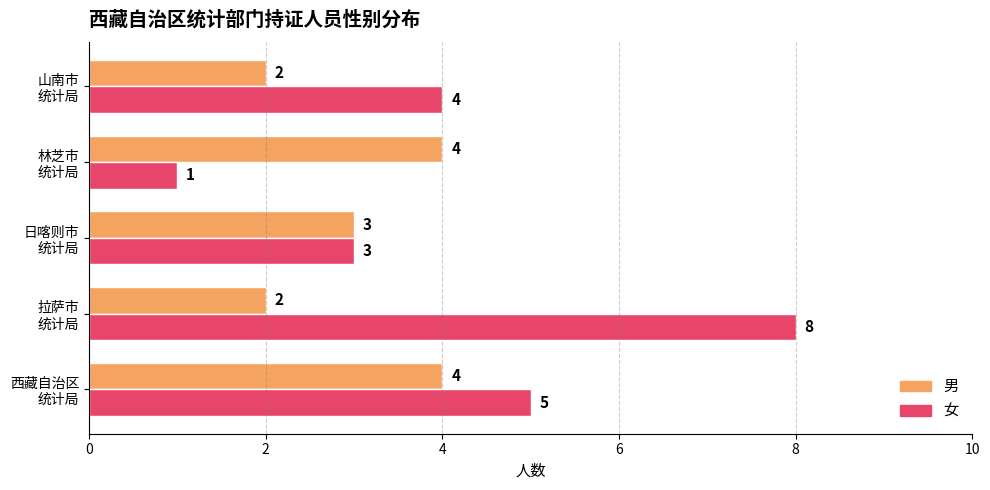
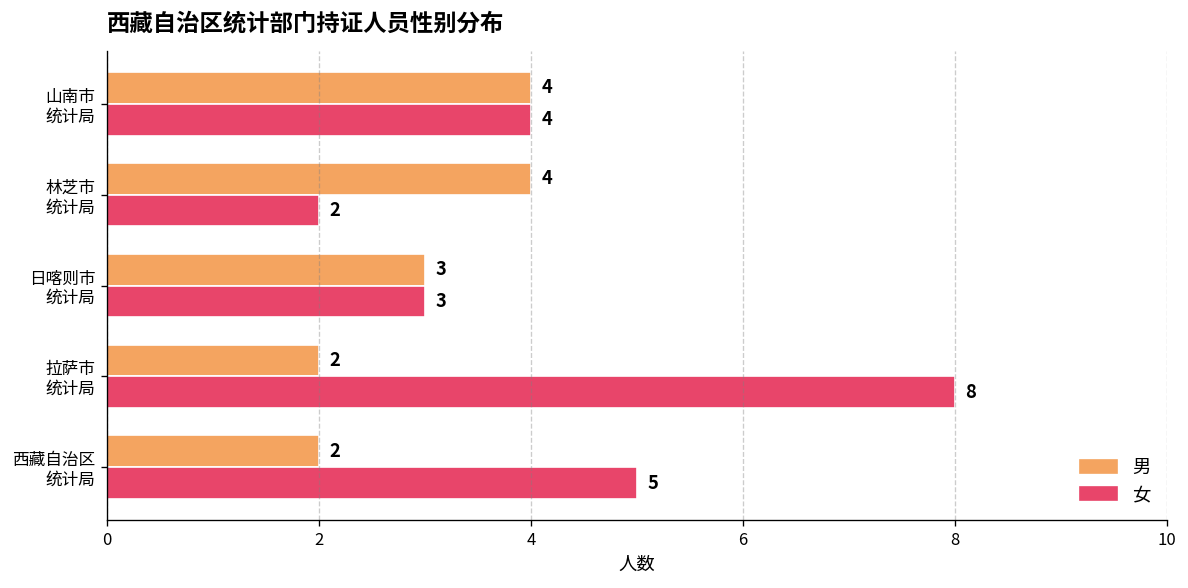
男, 山南市 统计局: 2 -> 4
女, 林芝市 统计局: 1 -> 2
男, 西藏自治区 统计局: 4 -> 2
